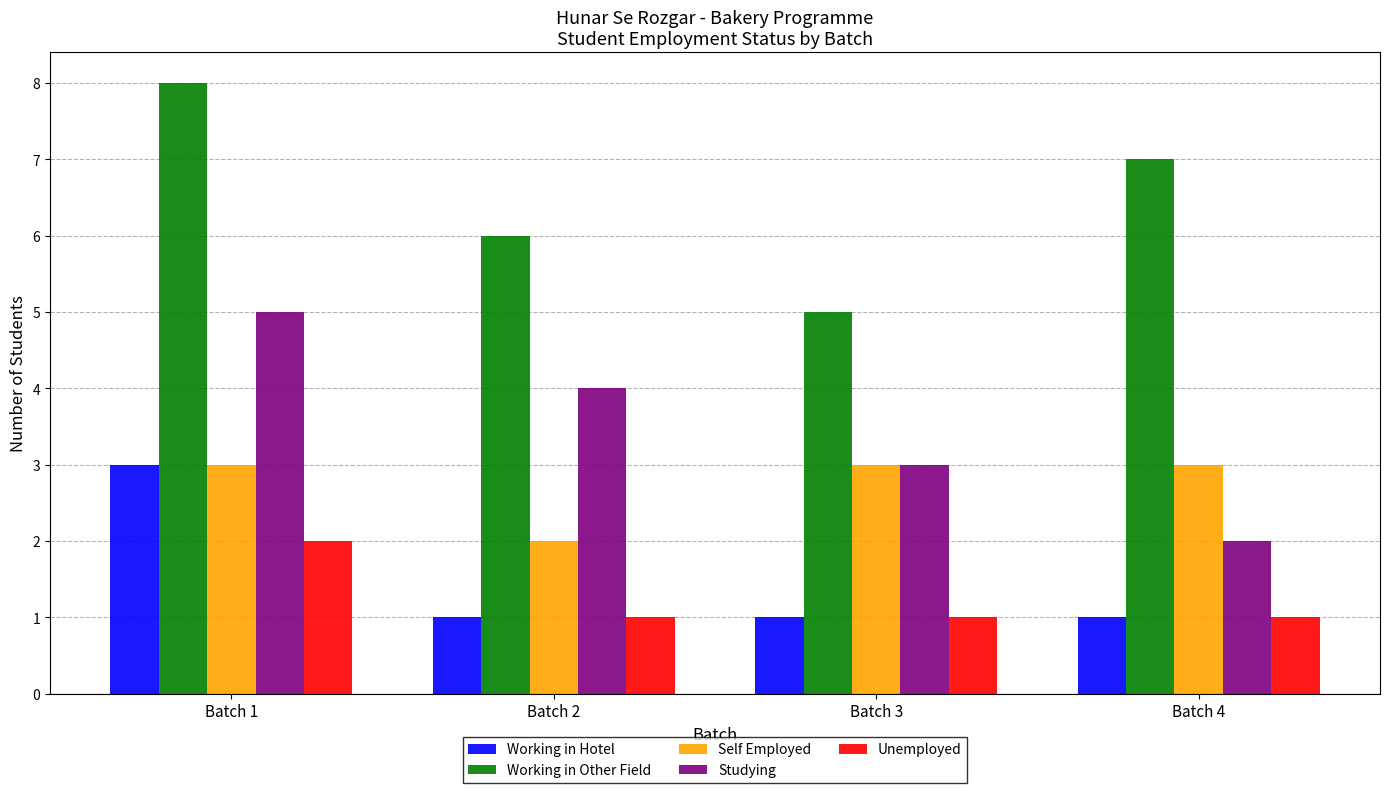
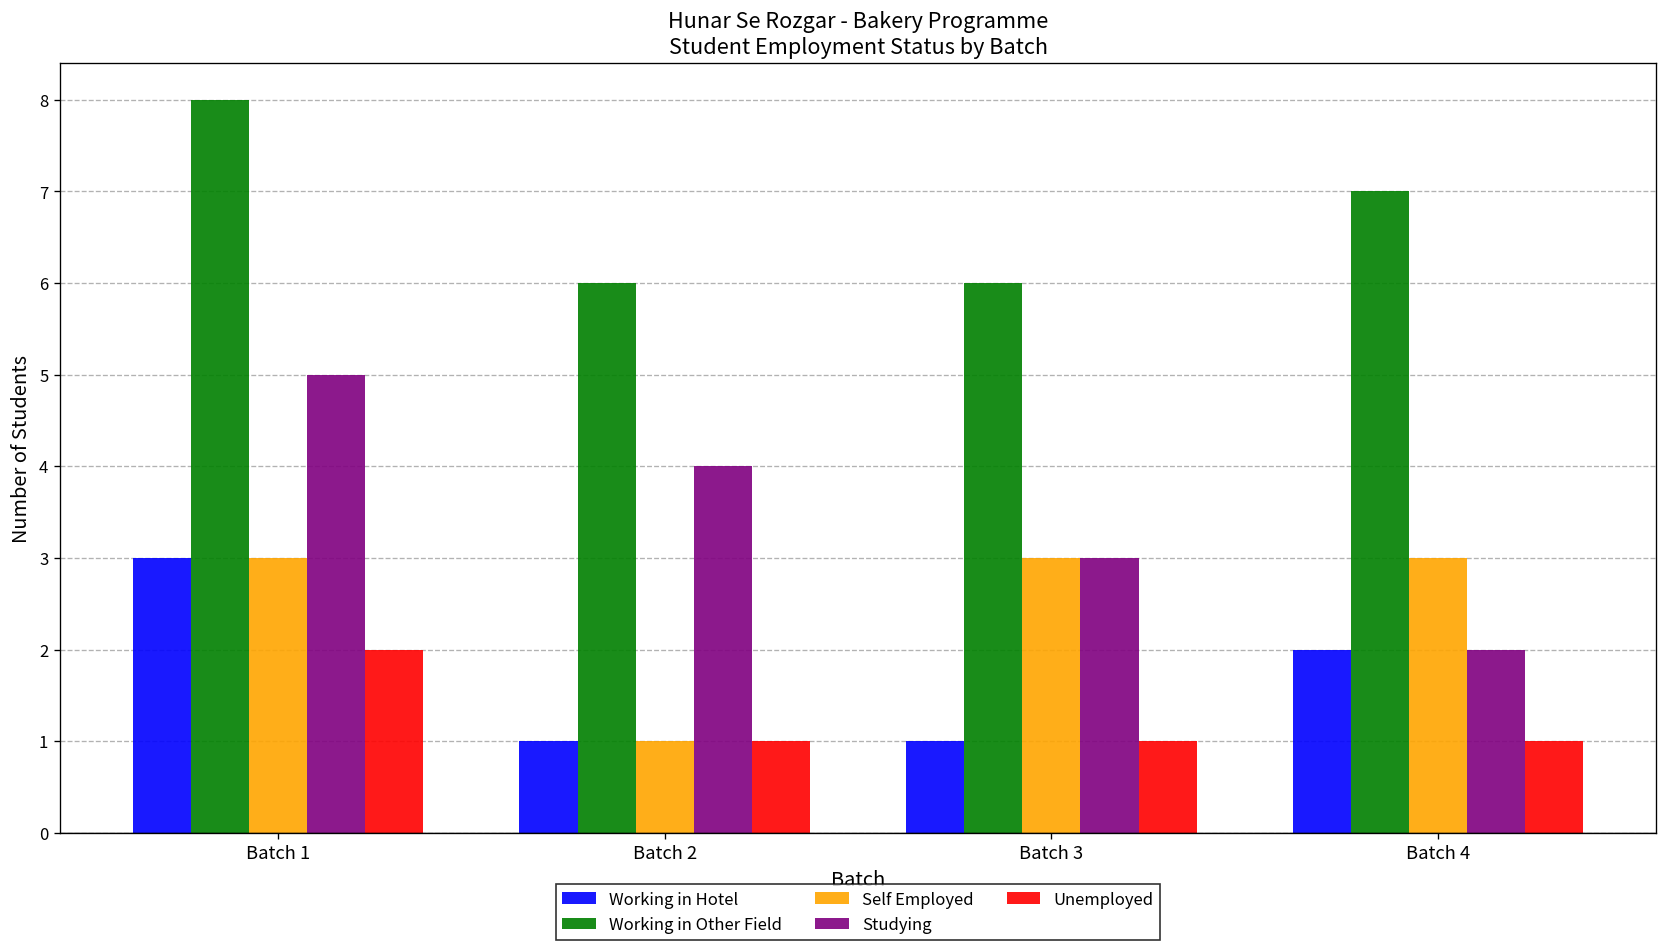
Self Employed, Batch 2: 2 -> 1
Working in Other Field, Batch 3: 5 -> 6
Working in Hotel, Batch 4: 1 -> 2
